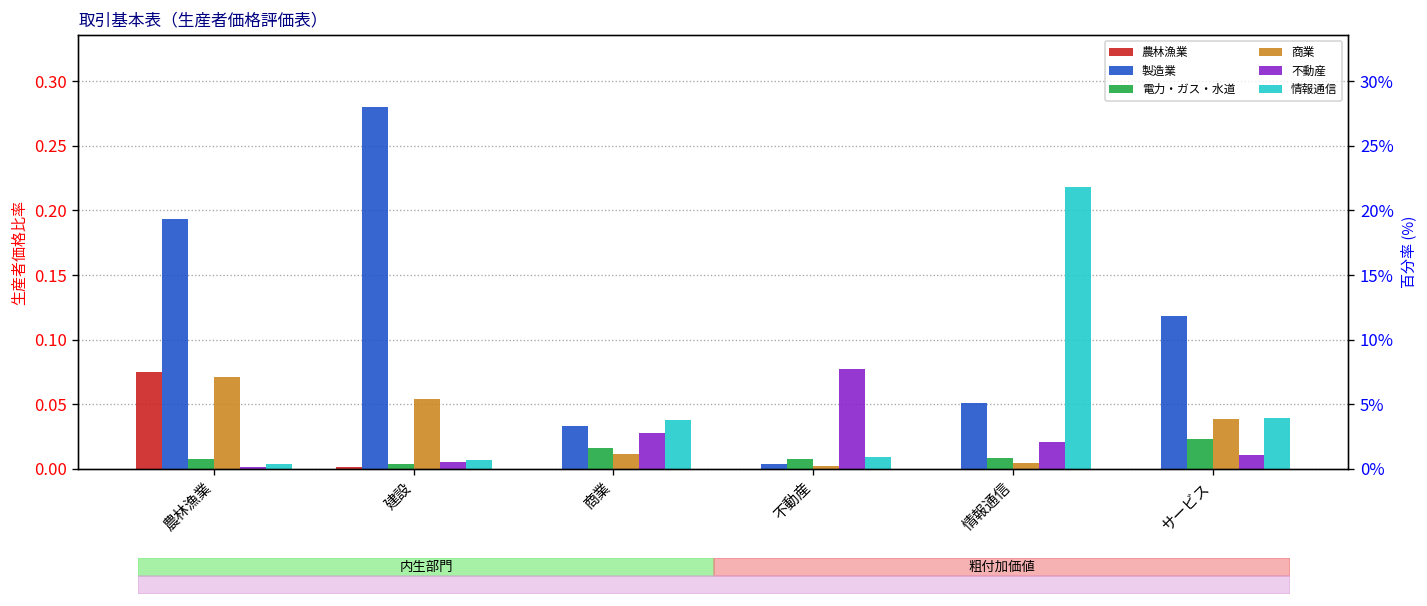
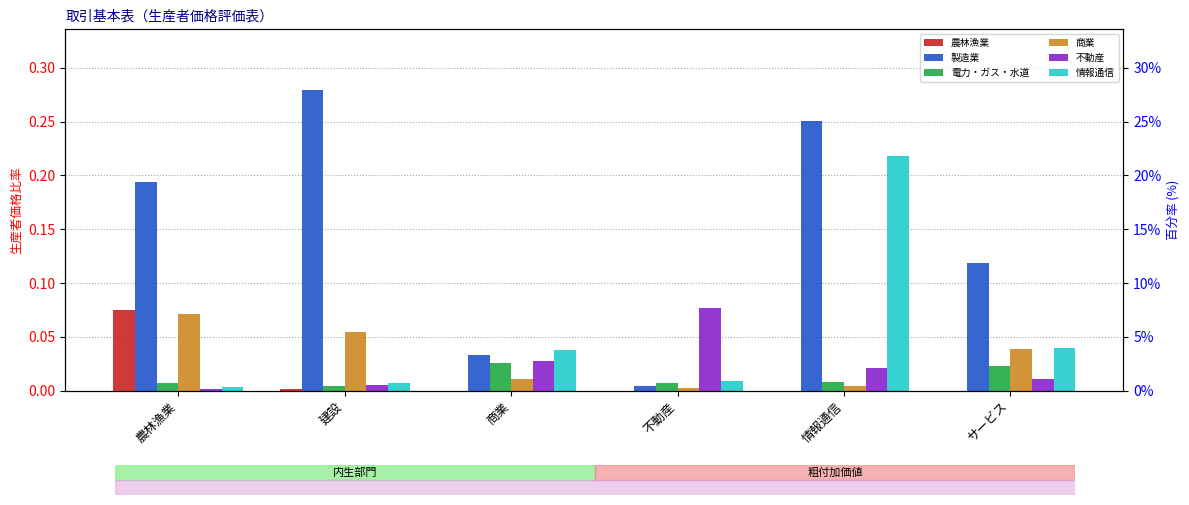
電力・ガス・水道, 商業: 0.016 -> 0.026
製造業, 情報通信: 0.051 -> 0.251
